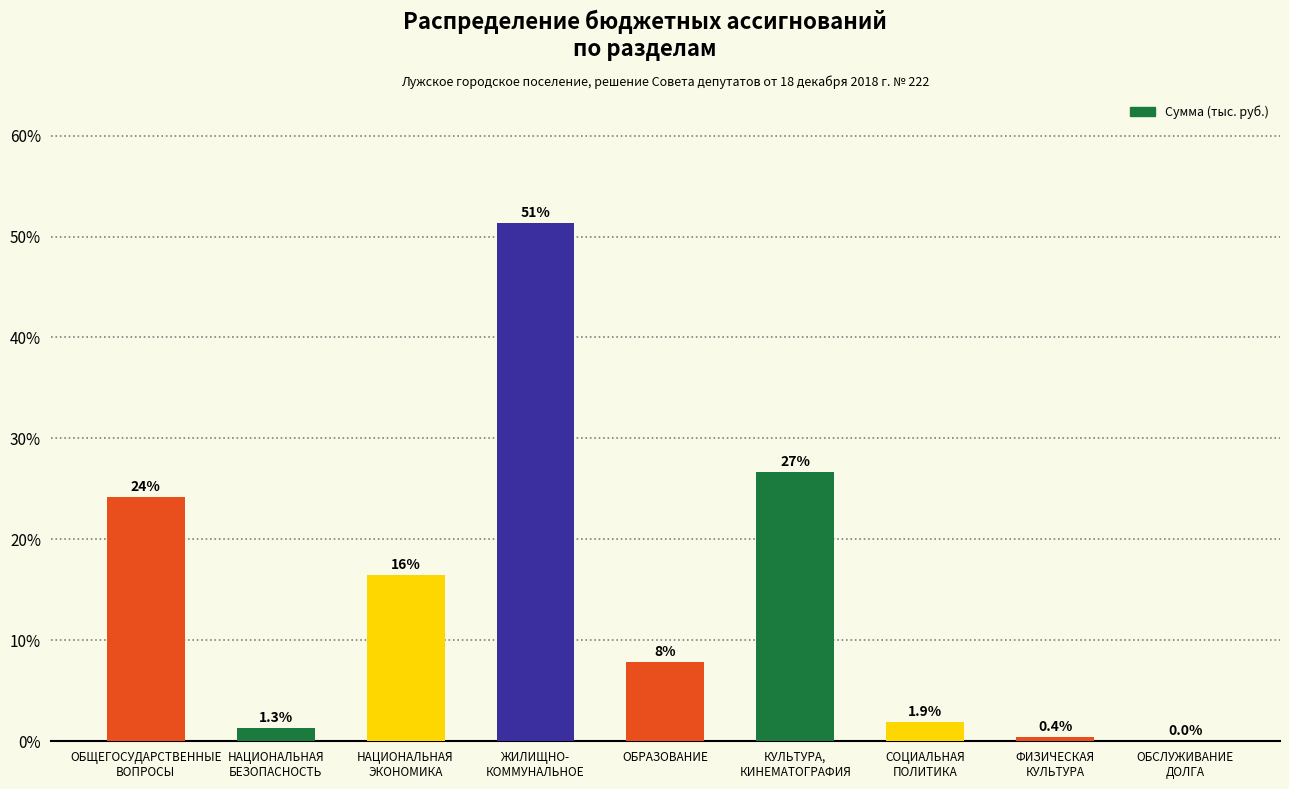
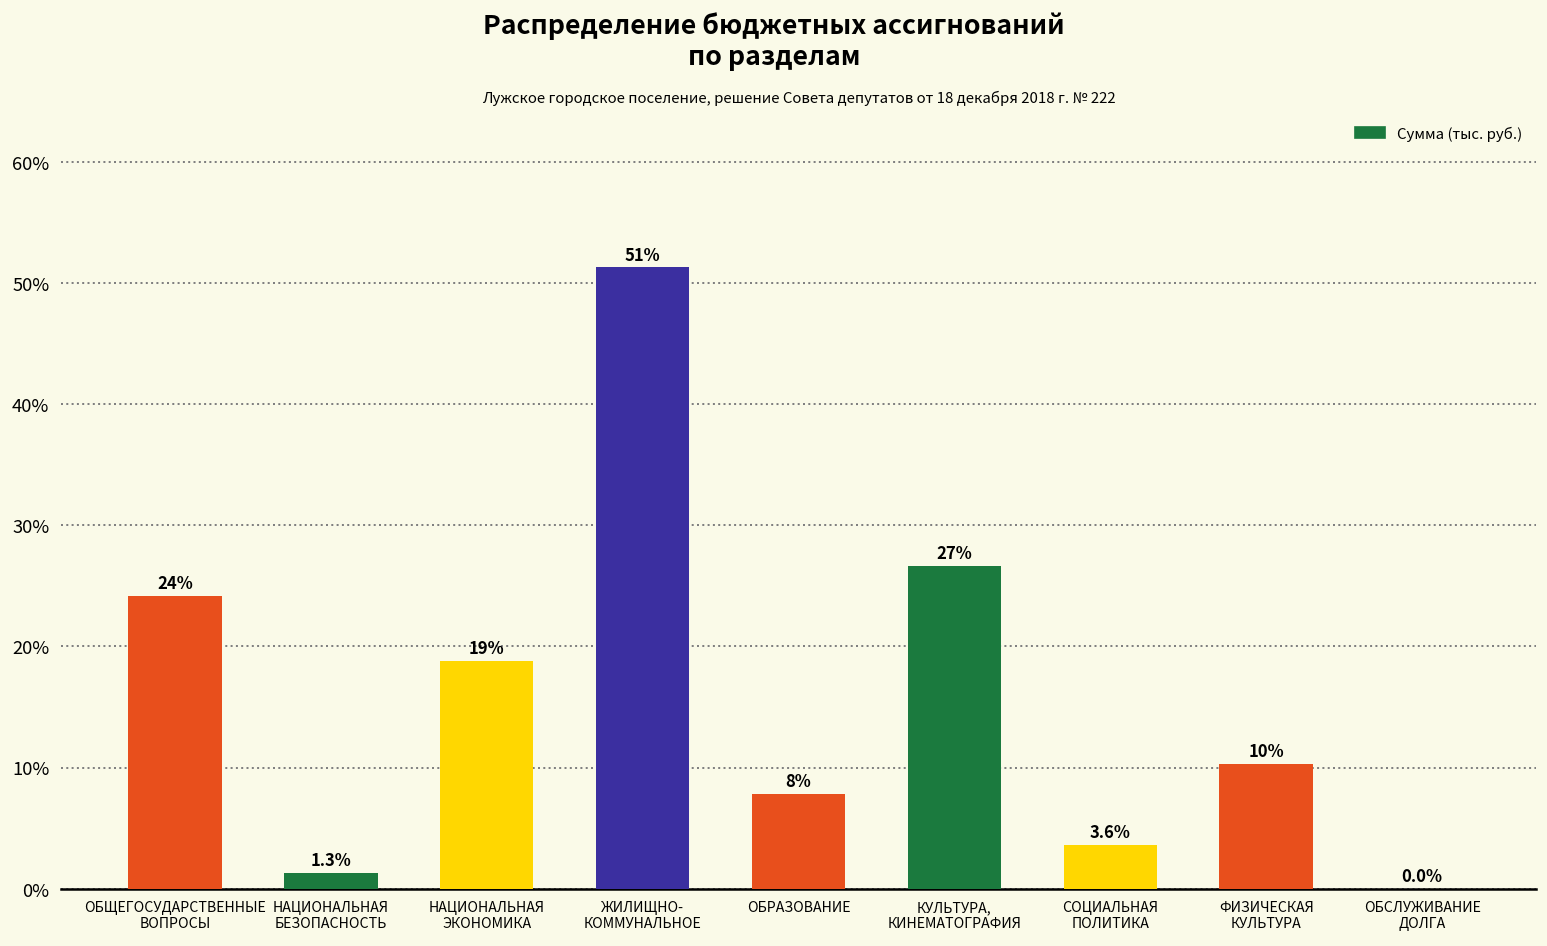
НАЦИОНАЛЬНАЯ ЭКОНОМИКА: 16% -> 19%
СОЦИАЛЬНАЯ ПОЛИТИКА: 1.9% -> 3.6%
ФИЗИЧЕСКАЯ КУЛЬТУРА: 0.4% -> 10%
